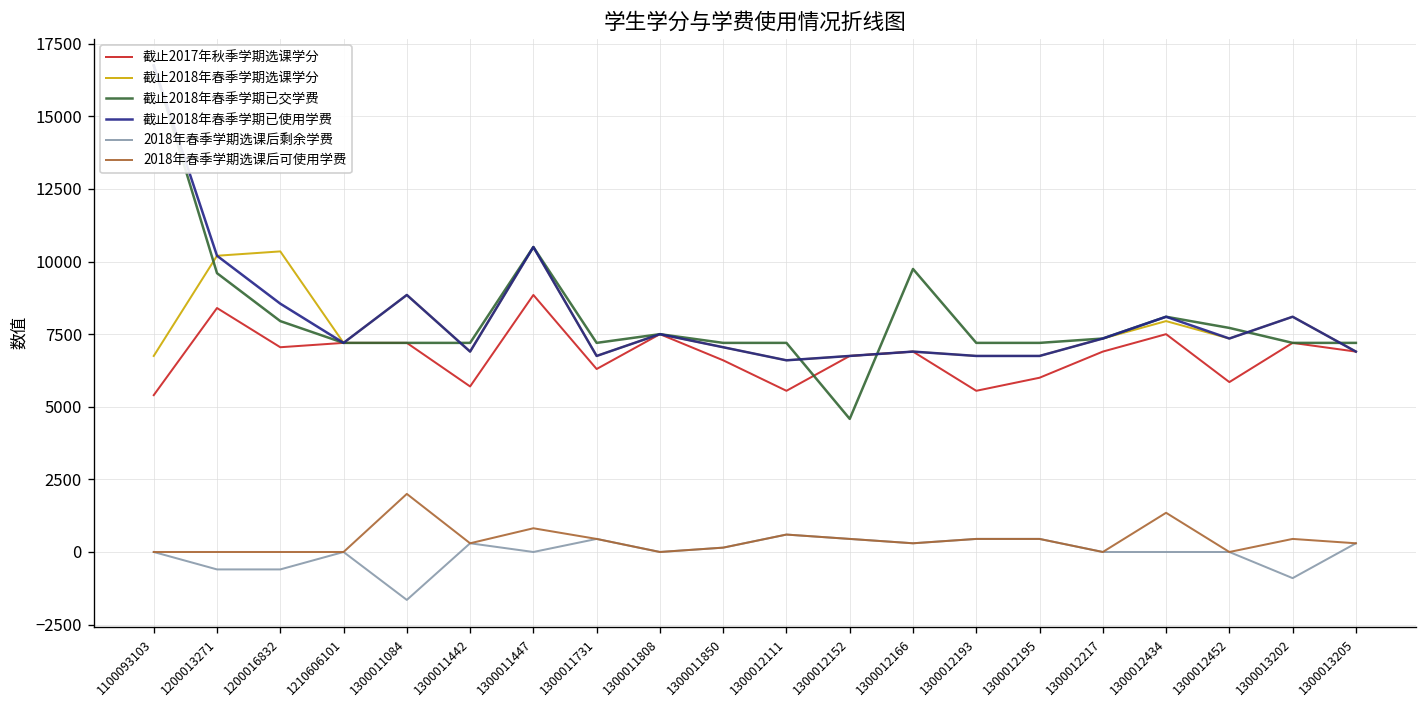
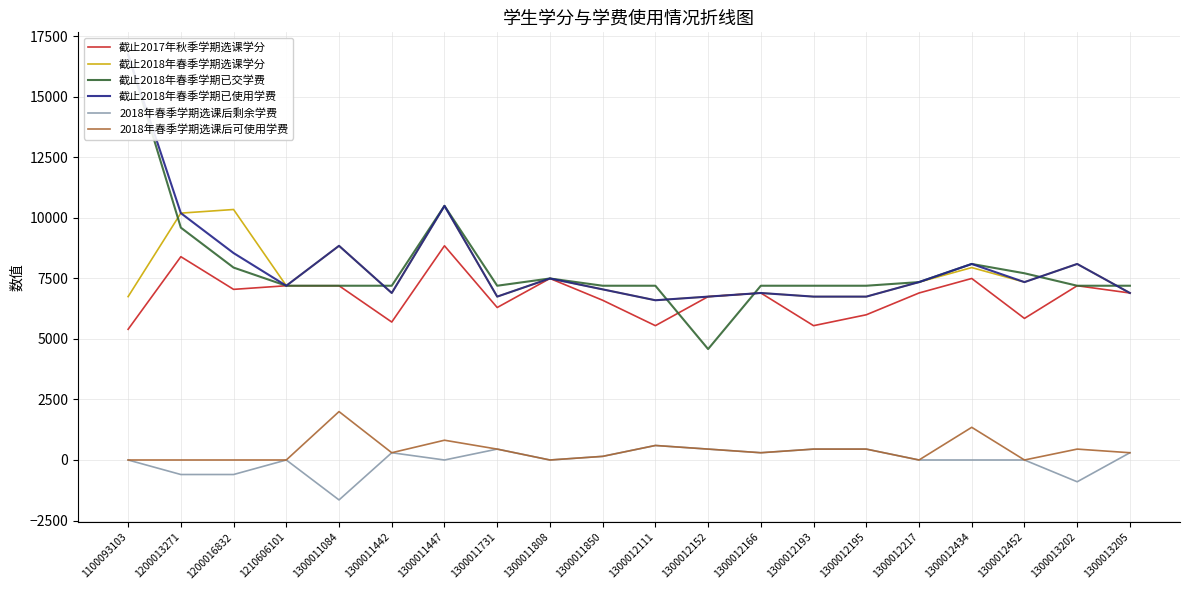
截止2018年春季学期已交学费, 1300012166: 9700 -> 7200
